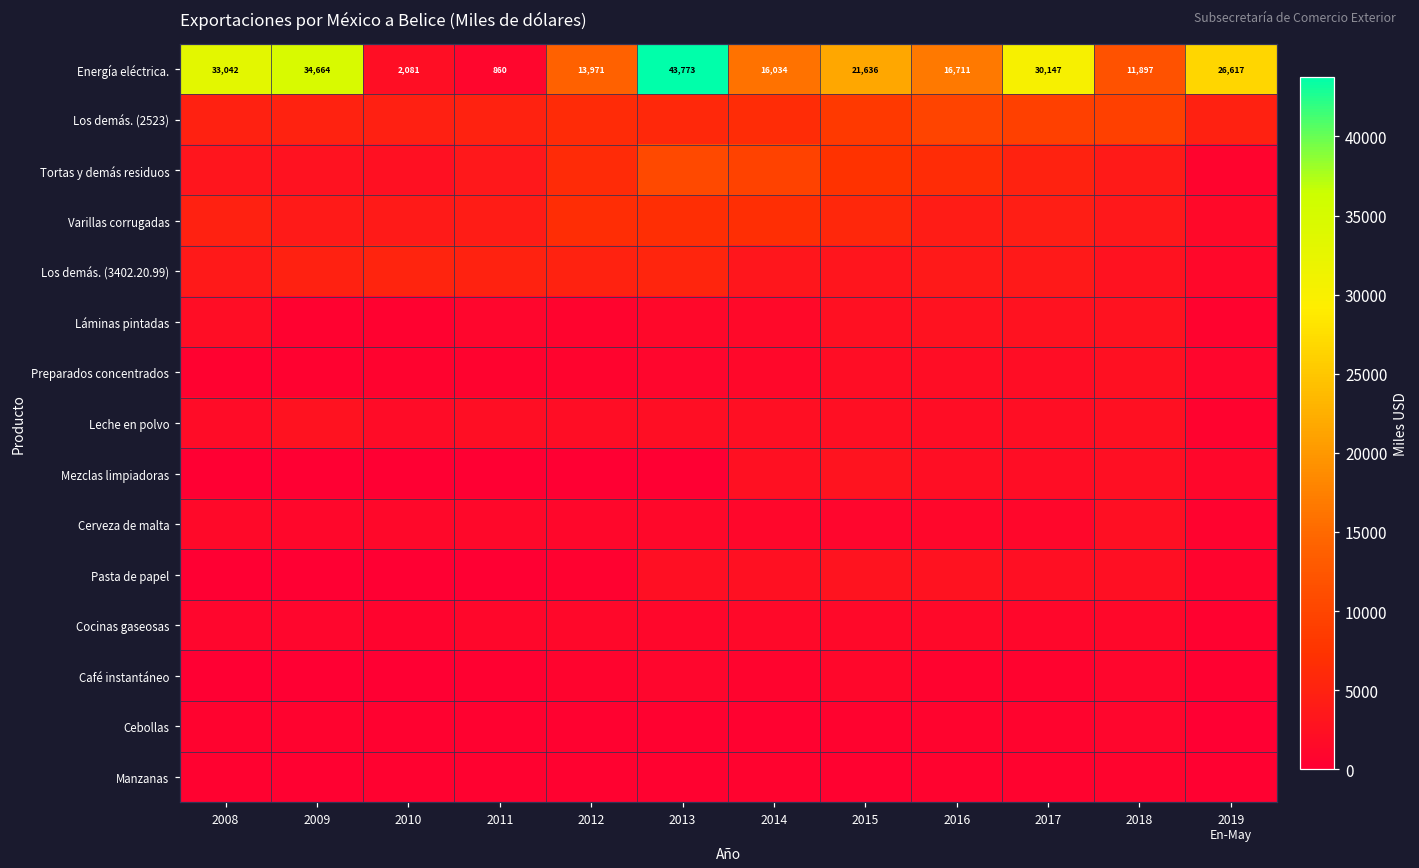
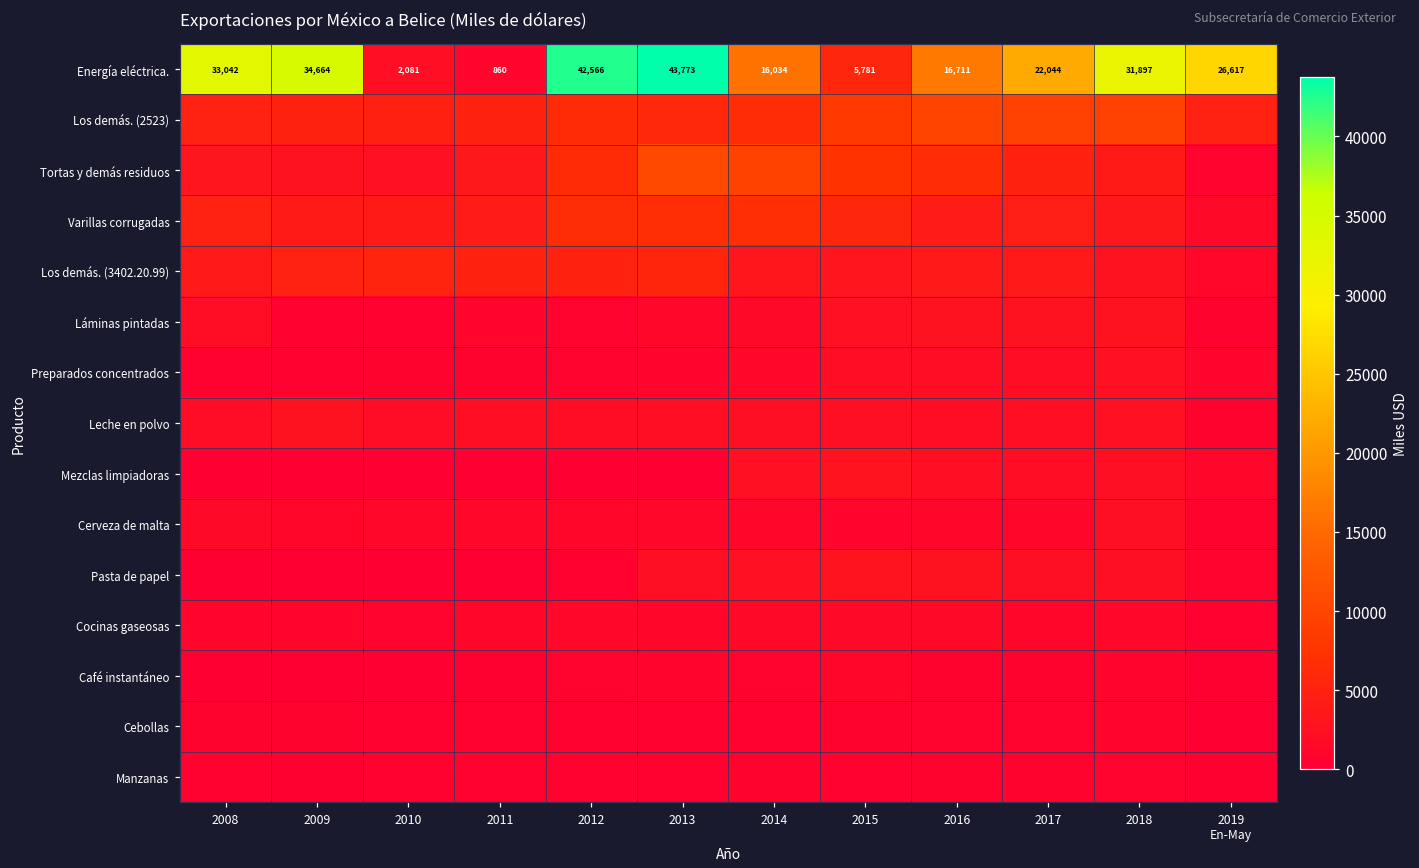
Energía eléctrica., 2012: 13,971 -> 42,566
Energía eléctrica., 2015: 21,636 -> 5,781
Energía eléctrica., 2017: 30,147 -> 22,044
Energía eléctrica., 2018: 11,897 -> 31,897
